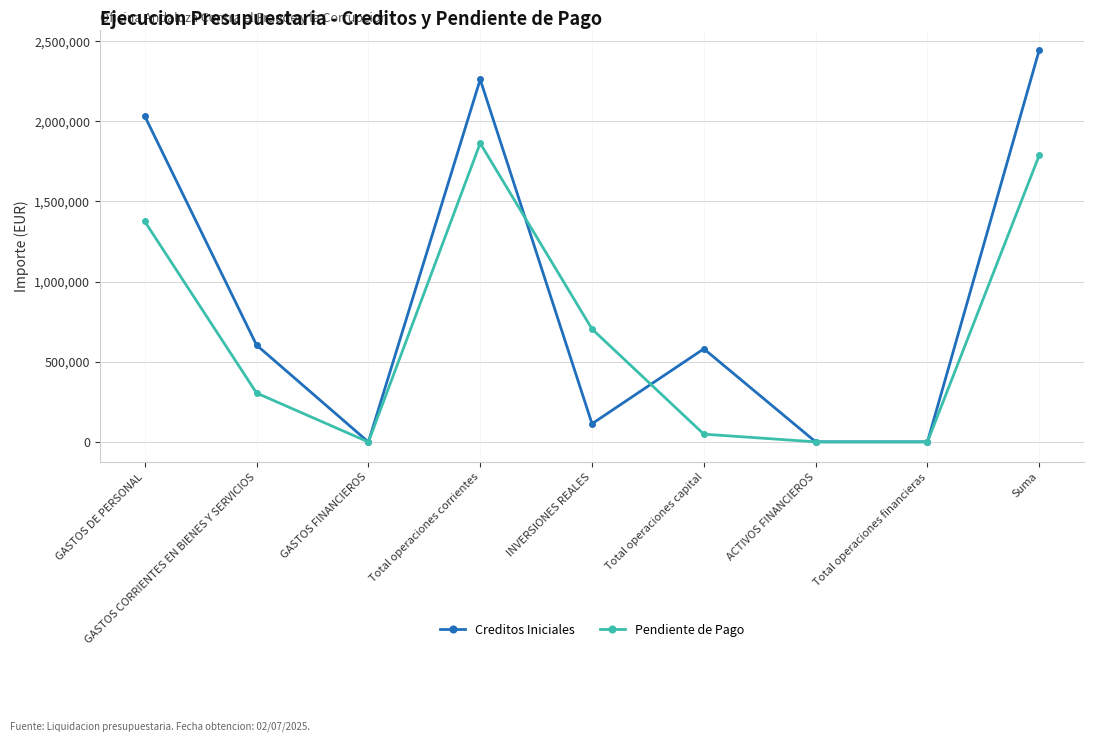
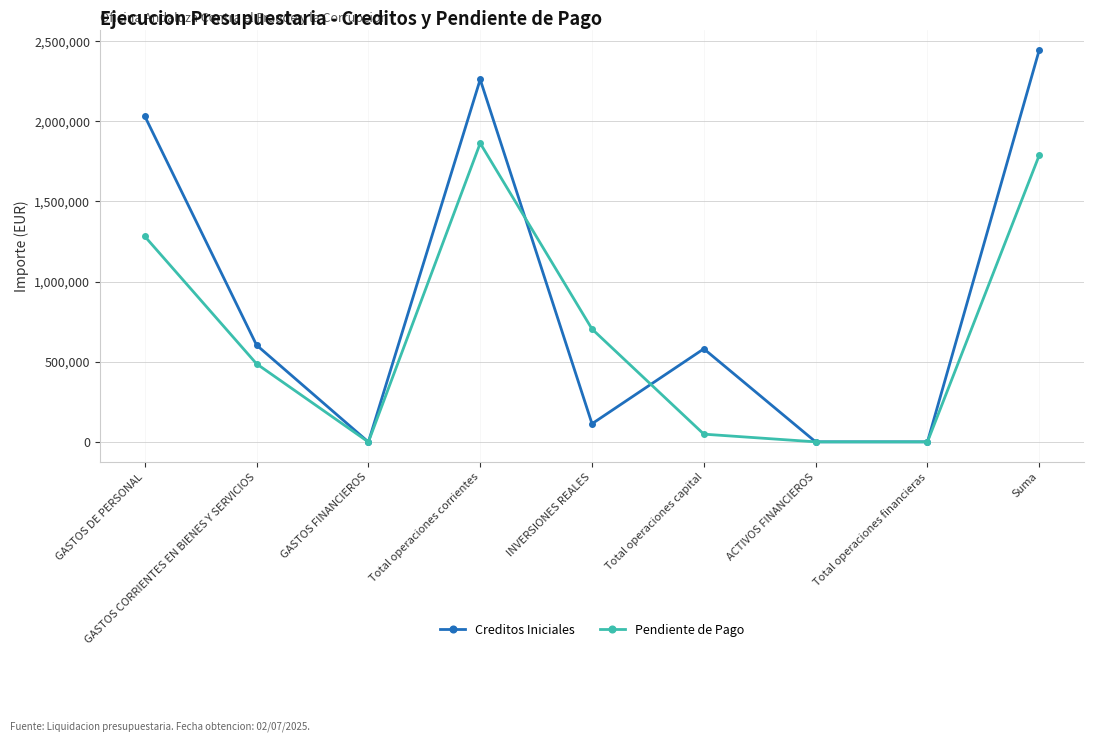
Pendiente de Pago, GASTOS DE PERSONAL: 1,370,000 -> 1,280,000
Pendiente de Pago, GASTOS CORRIENTES EN BIENES Y SERVICIOS: 310,000 -> 490,000
